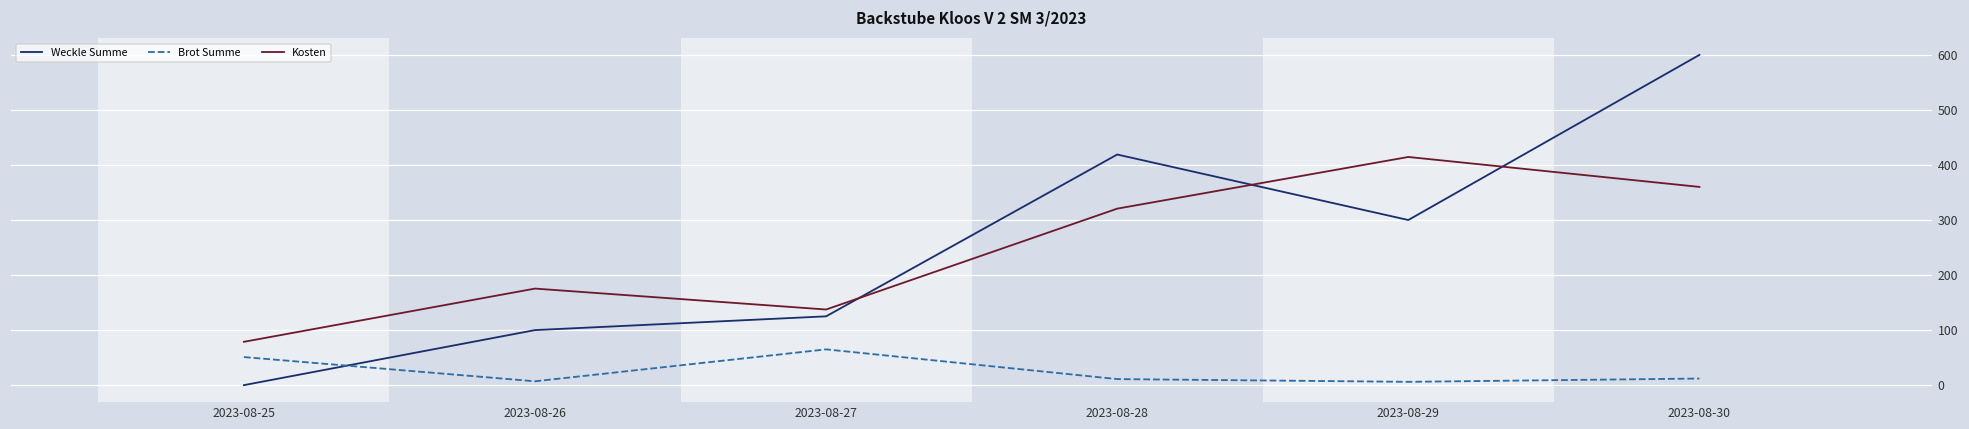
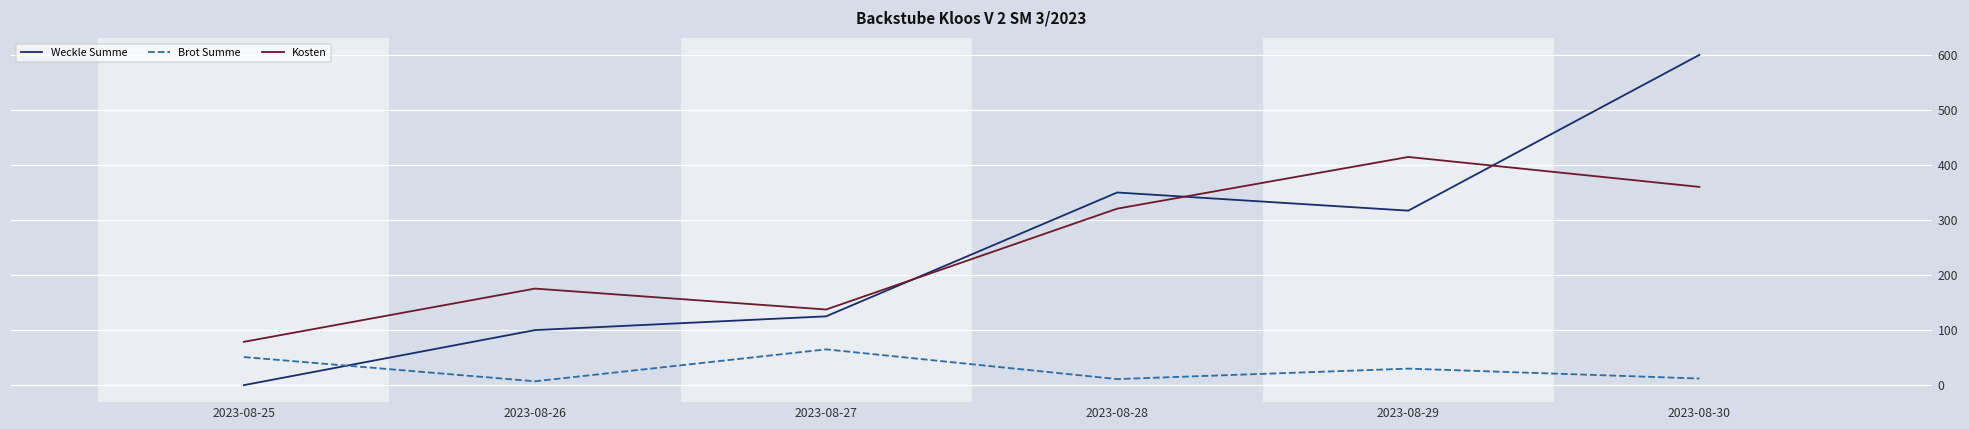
Weckle Summe, 2023-08-28: 420 -> 350
Weckle Summe, 2023-08-29: 300 -> 320
Brot Summe, 2023-08-29: 10 -> 30
